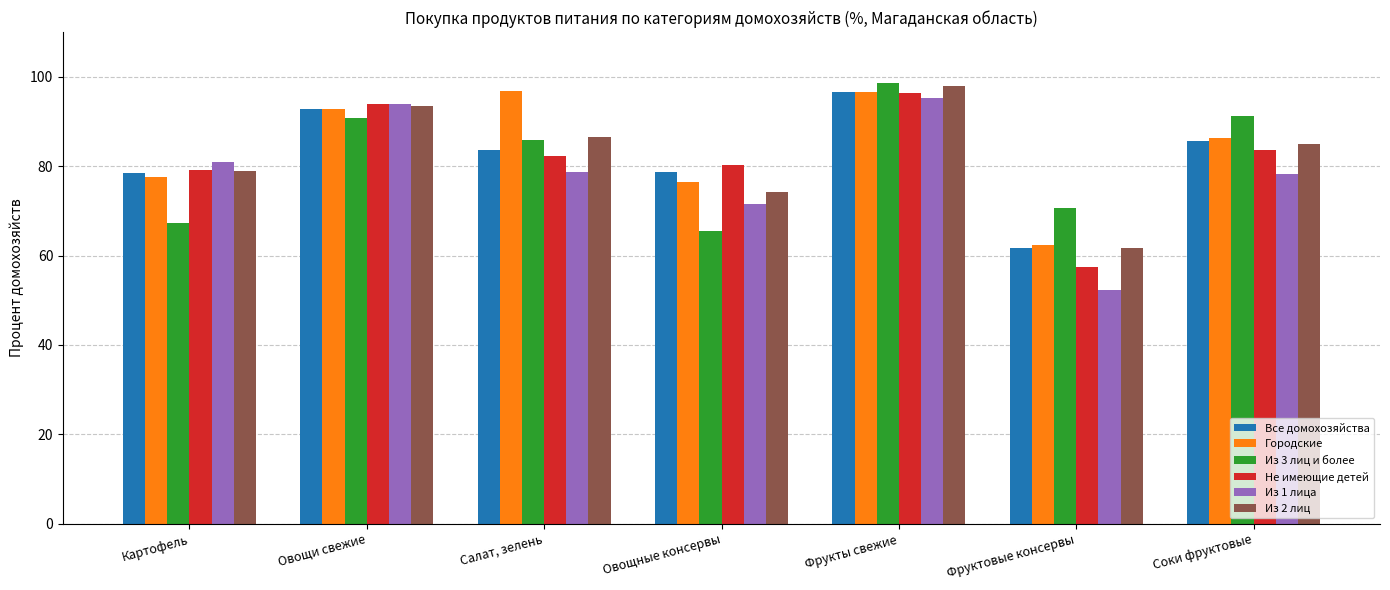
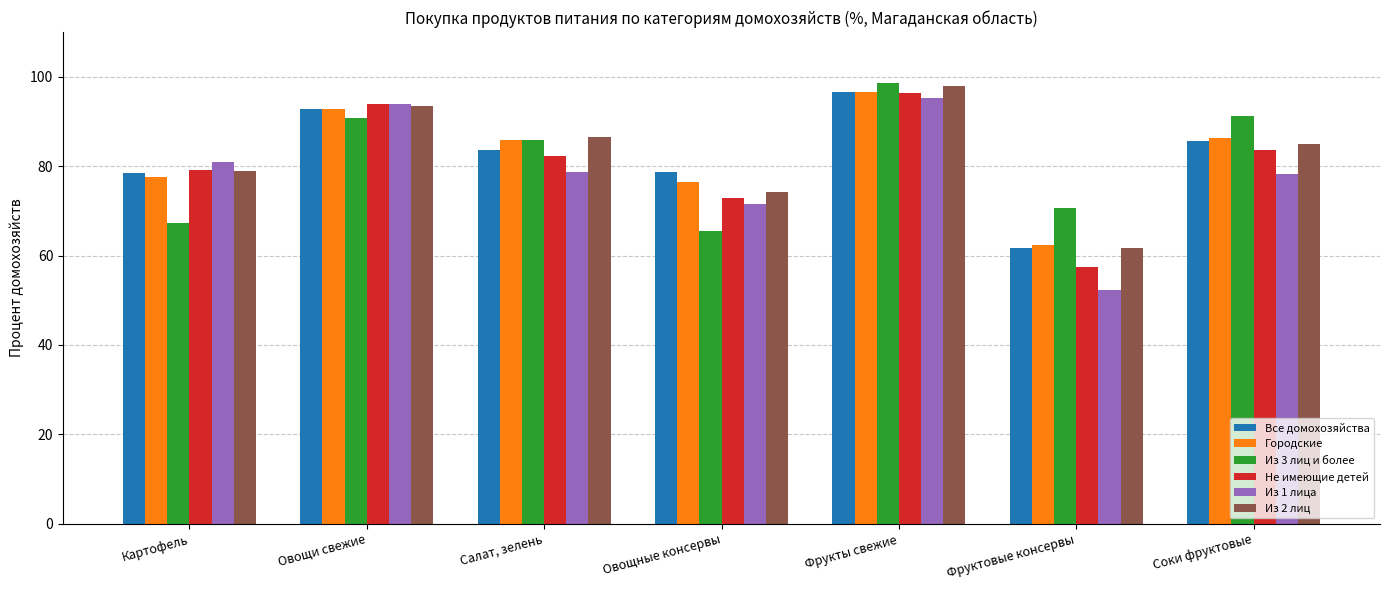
Городские, Салат, зелень: 97 -> 86
Не имеющие детей, Овощные консервы: 80 -> 73
